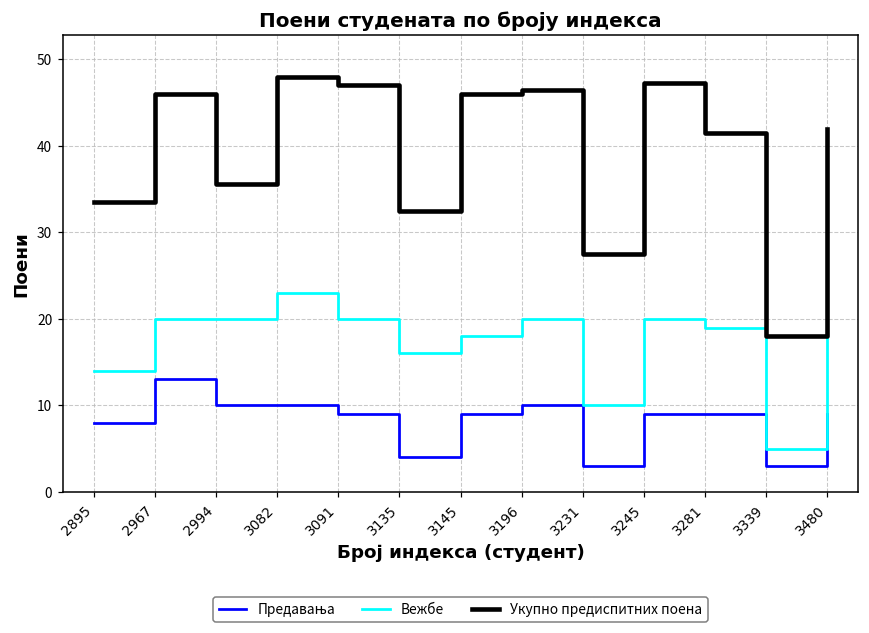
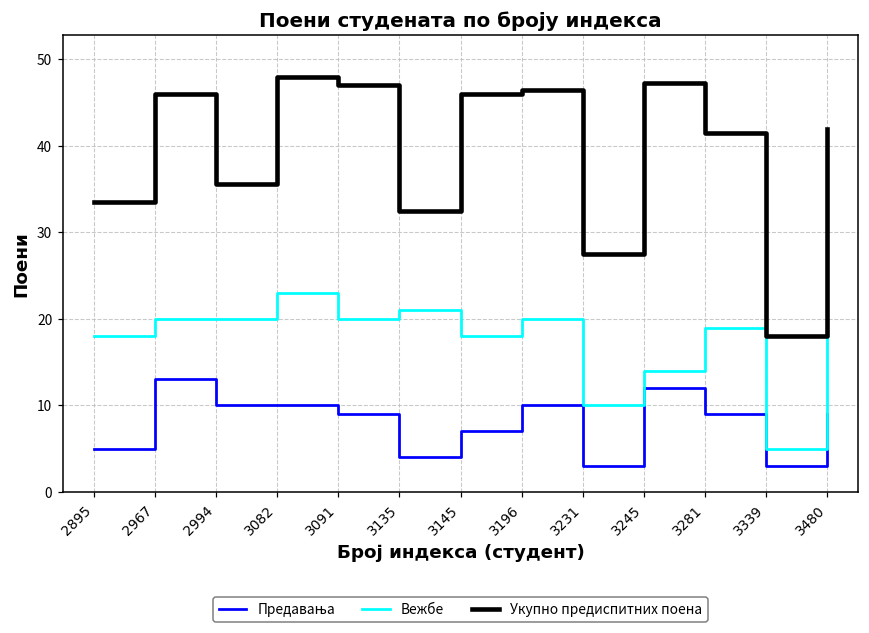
Предавања, 2895: 8 -> 5
Вежбе, 2895: 14 -> 18
Вежбе, 3135: 16 -> 21
Предавања, 3145: 9 -> 7
Предавања, 3245: 9 -> 12
Вежбе, 3245: 20 -> 14
